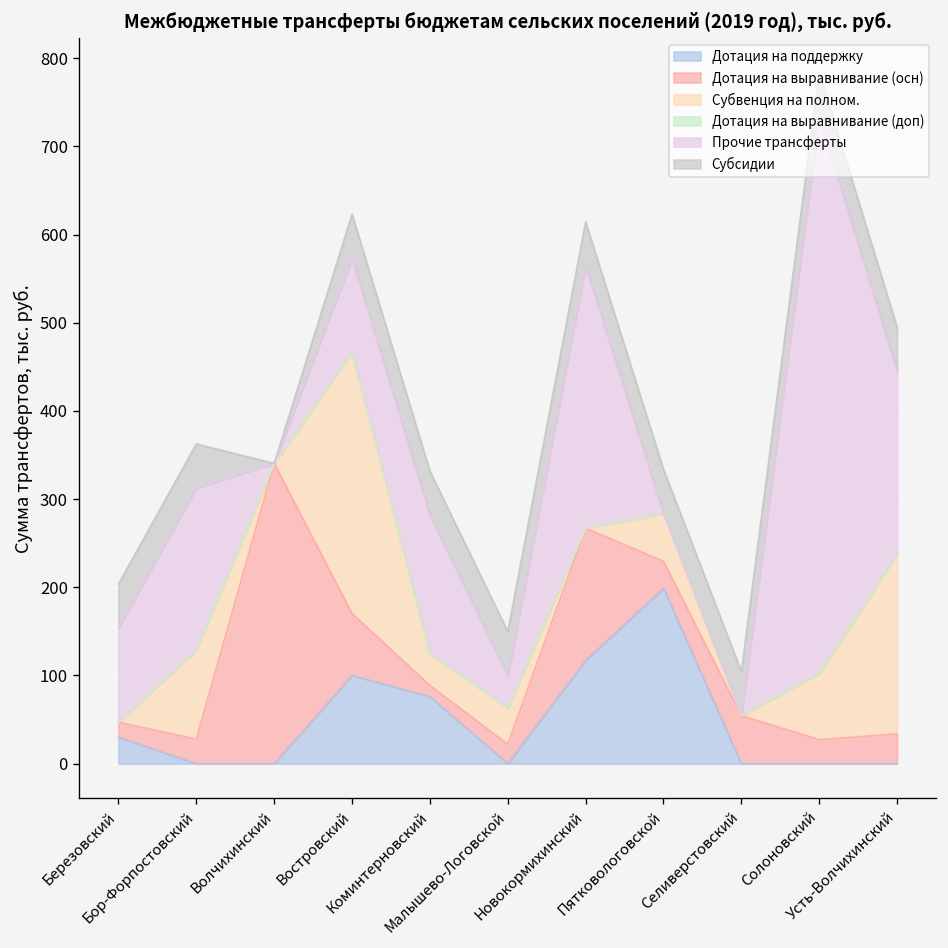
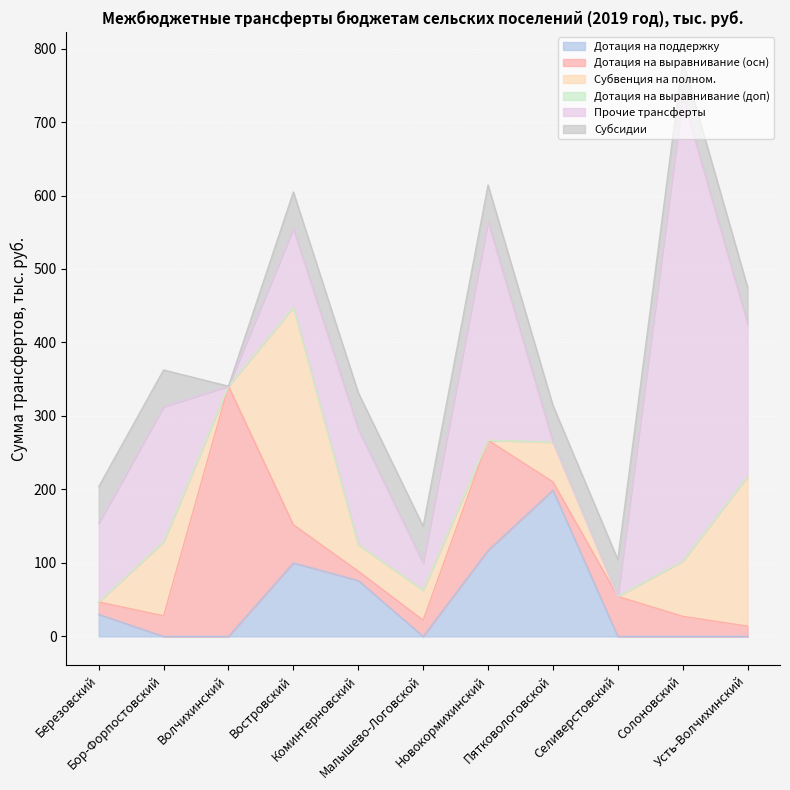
Дотация на выравнивание (осн), Востровский: 70 -> 50
Дотация на выравнивание (осн), Пятковологовской: 30 -> 10
Дотация на выравнивание (осн), Усть-Волчихинский: 30 -> 10
